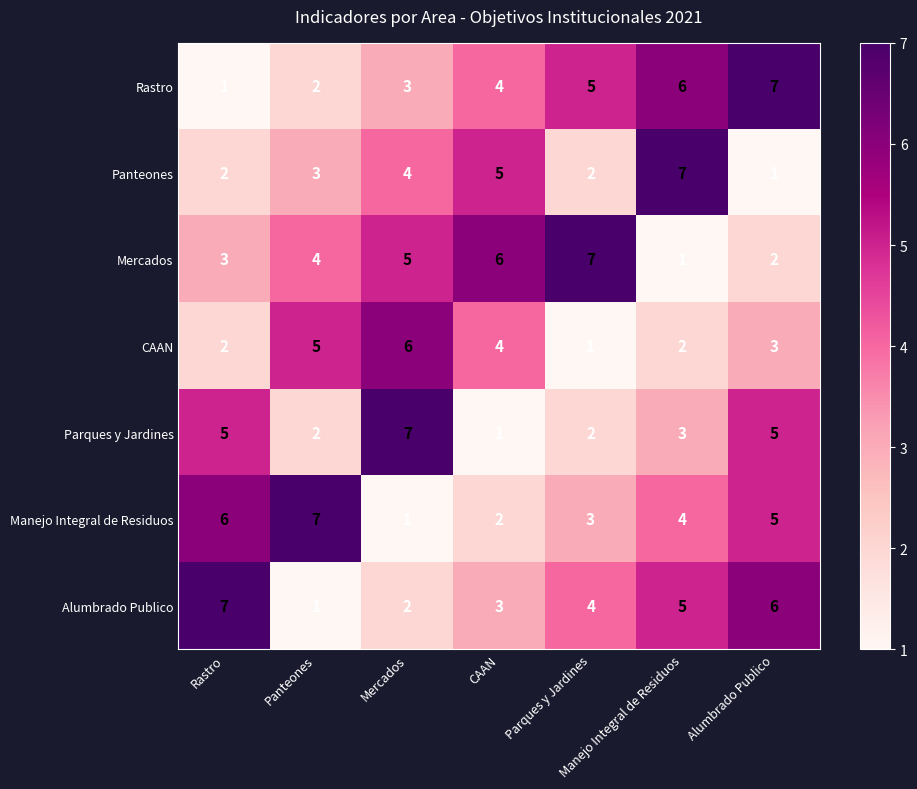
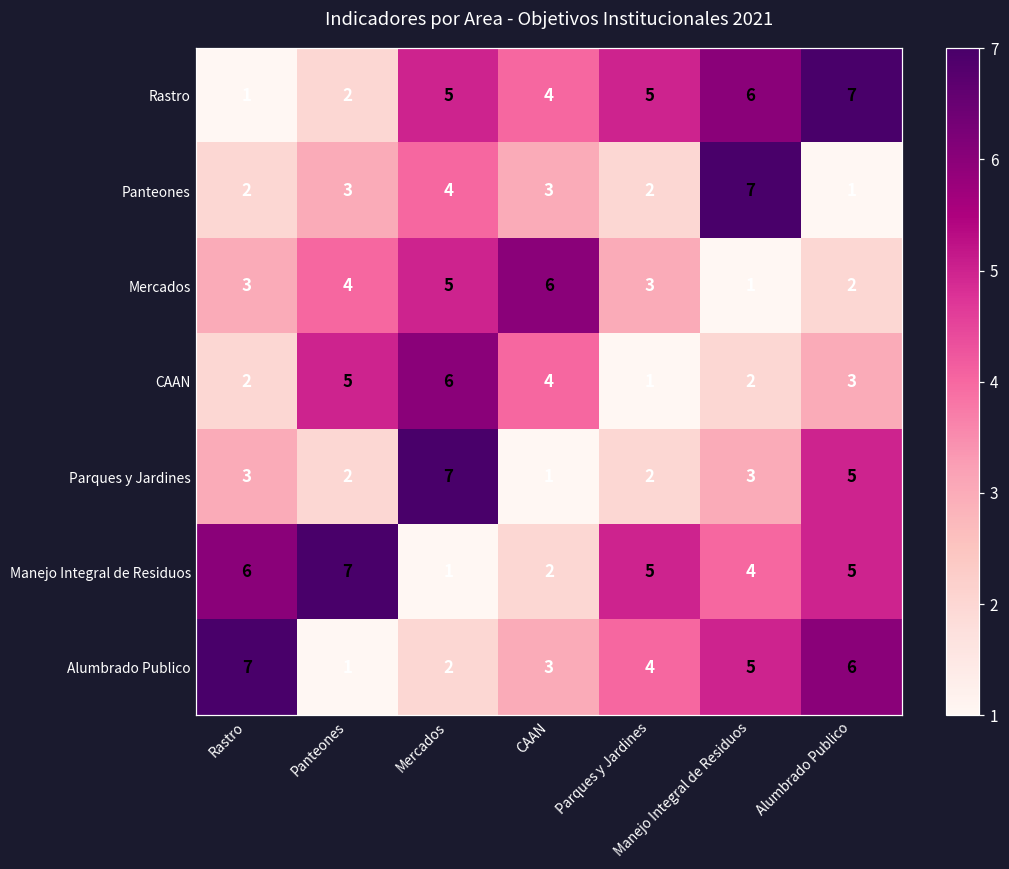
Rastro, Mercados: 3 -> 5
Panteones, CAAN: 5 -> 3
Mercados, Parques y Jardines: 7 -> 3
Parques y Jardines, Rastro: 5 -> 3
Manejo Integral de Residuos, Parques y Jardines: 3 -> 5
